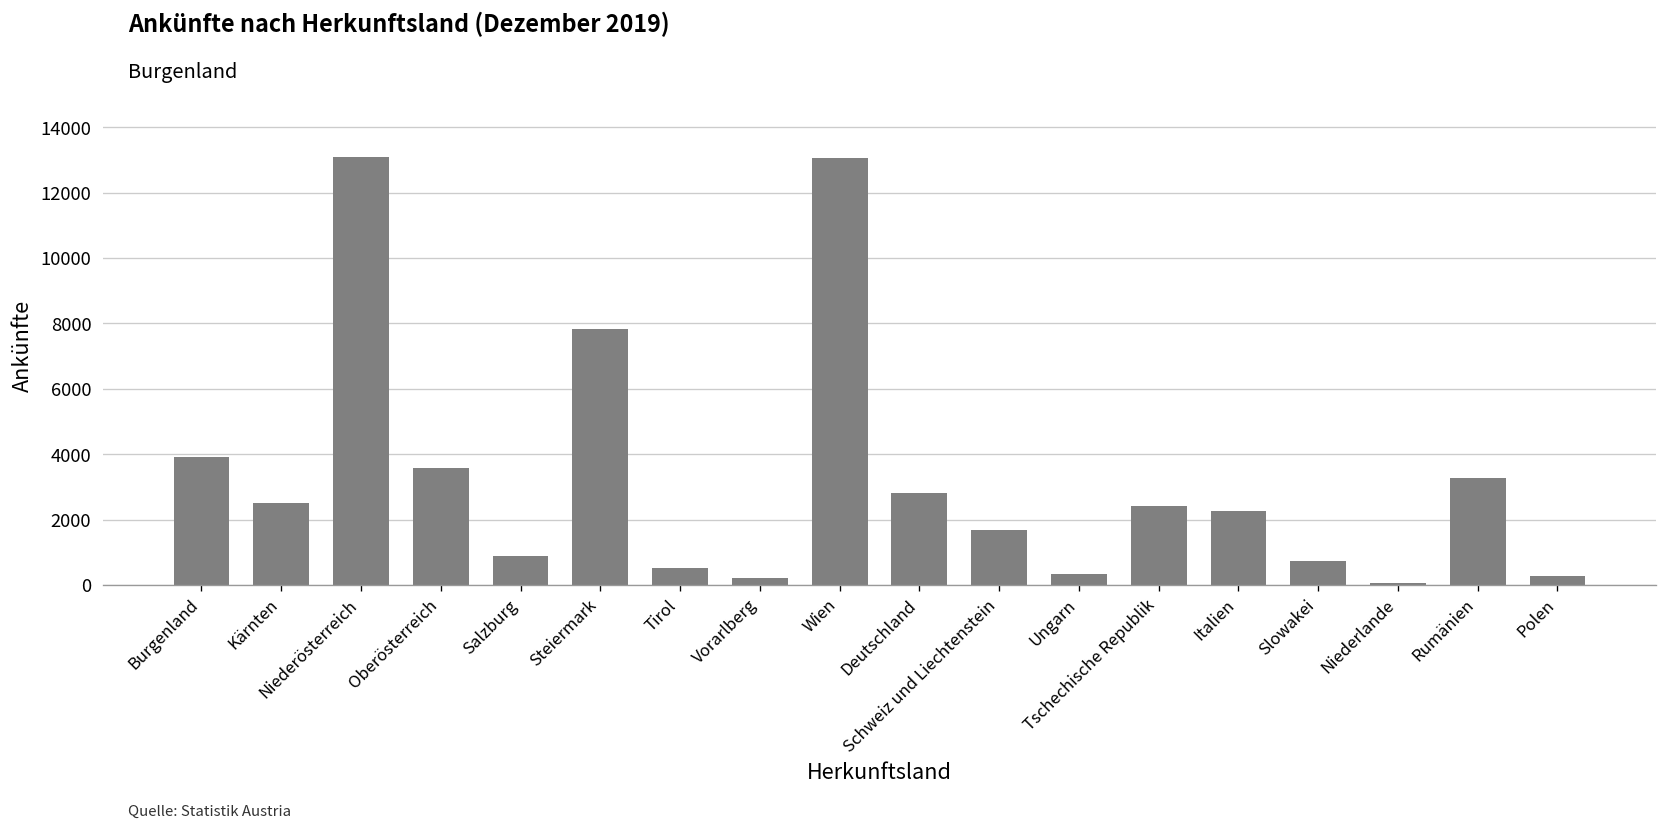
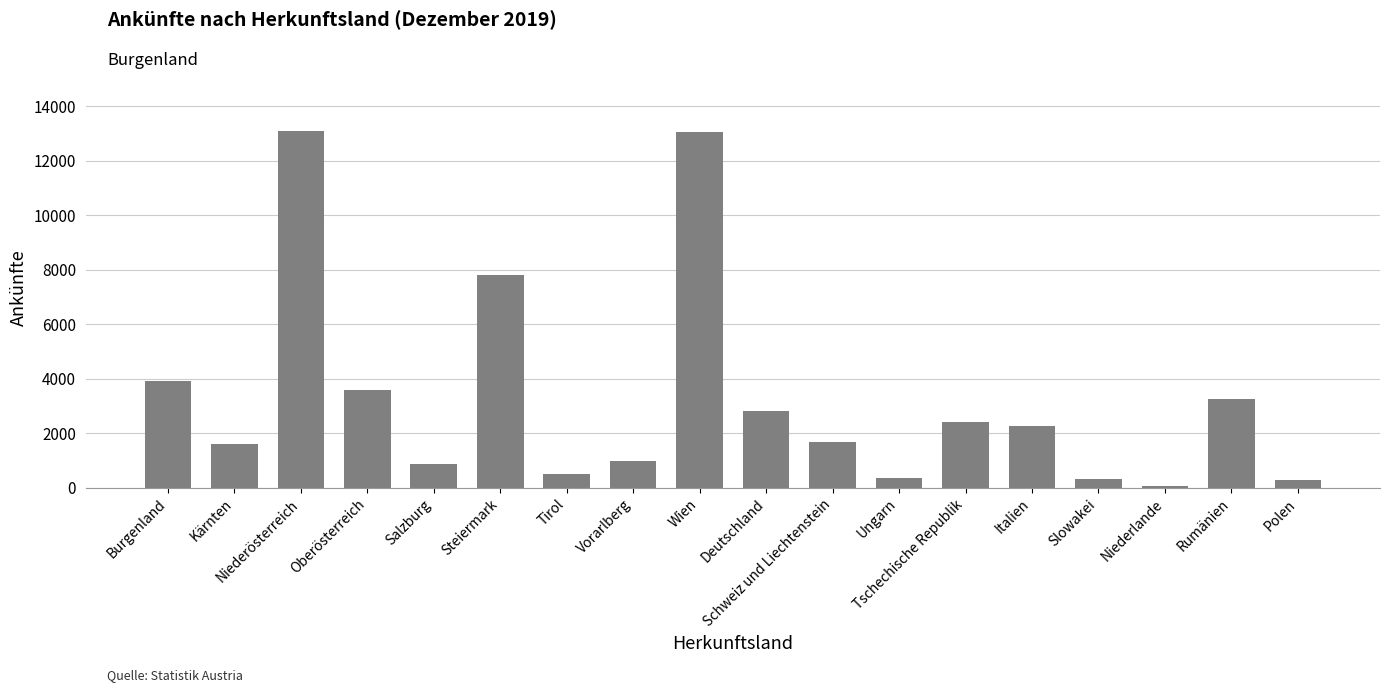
Kärnten: 2500 -> 1600
Vorarlberg: 200 -> 1000
Slowakei: 700 -> 300
